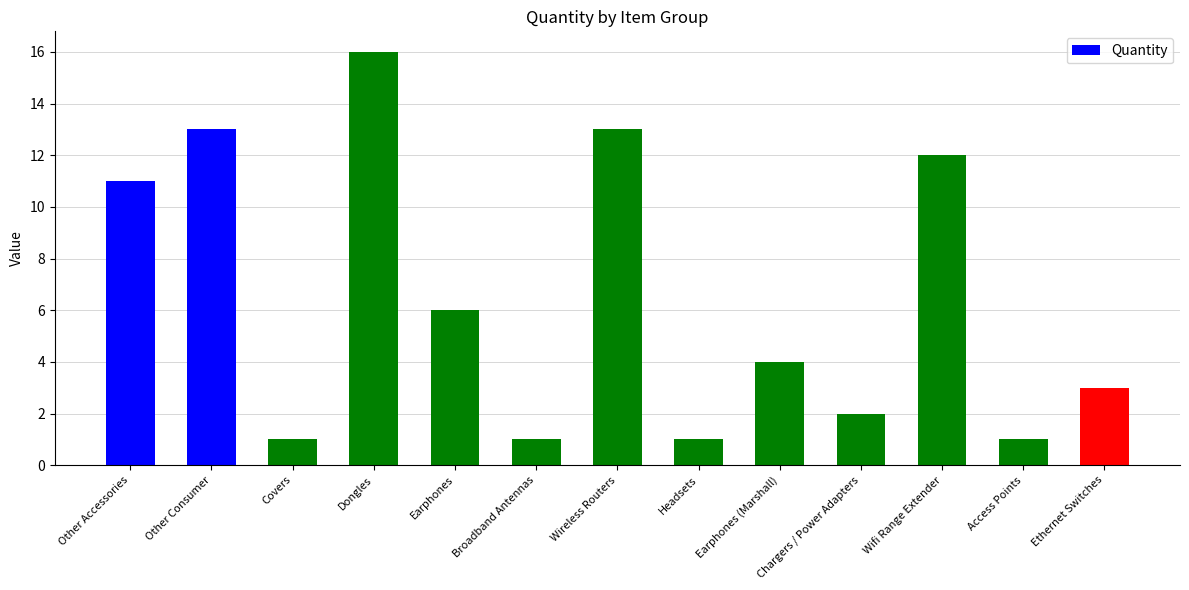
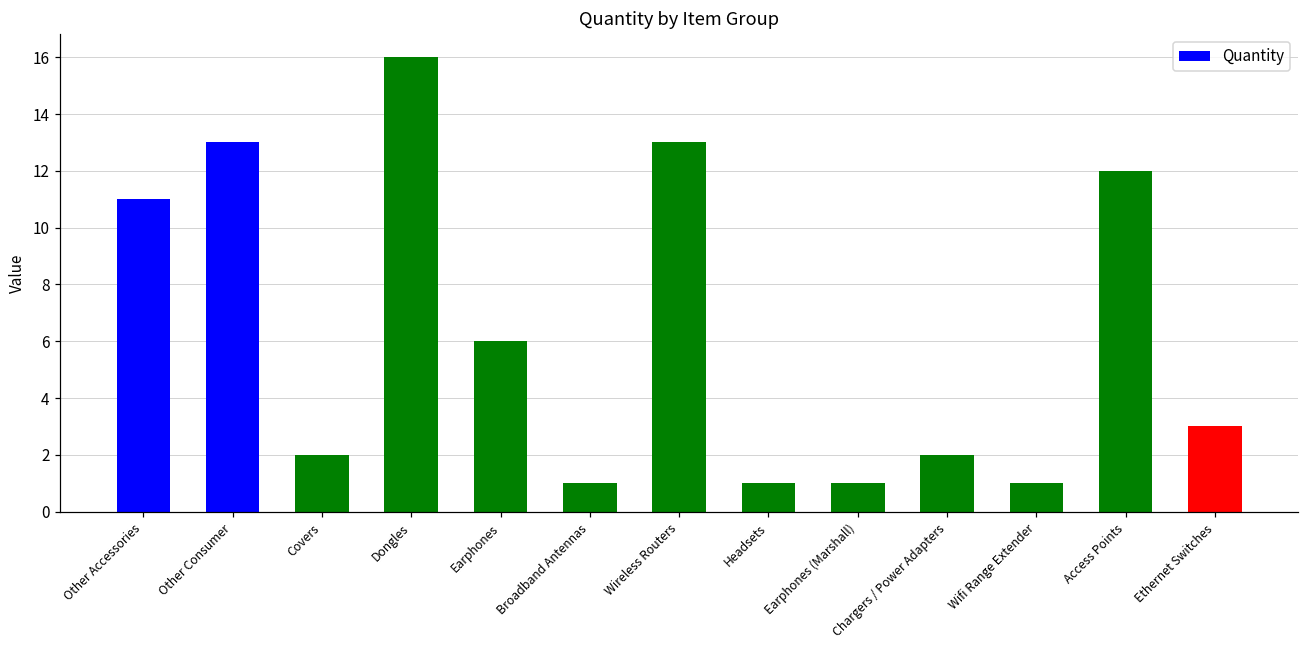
Covers: 1 -> 2
Earphones (Marshall): 4 -> 1
Wifi Range Extender: 12 -> 1
Access Points: 1 -> 12
